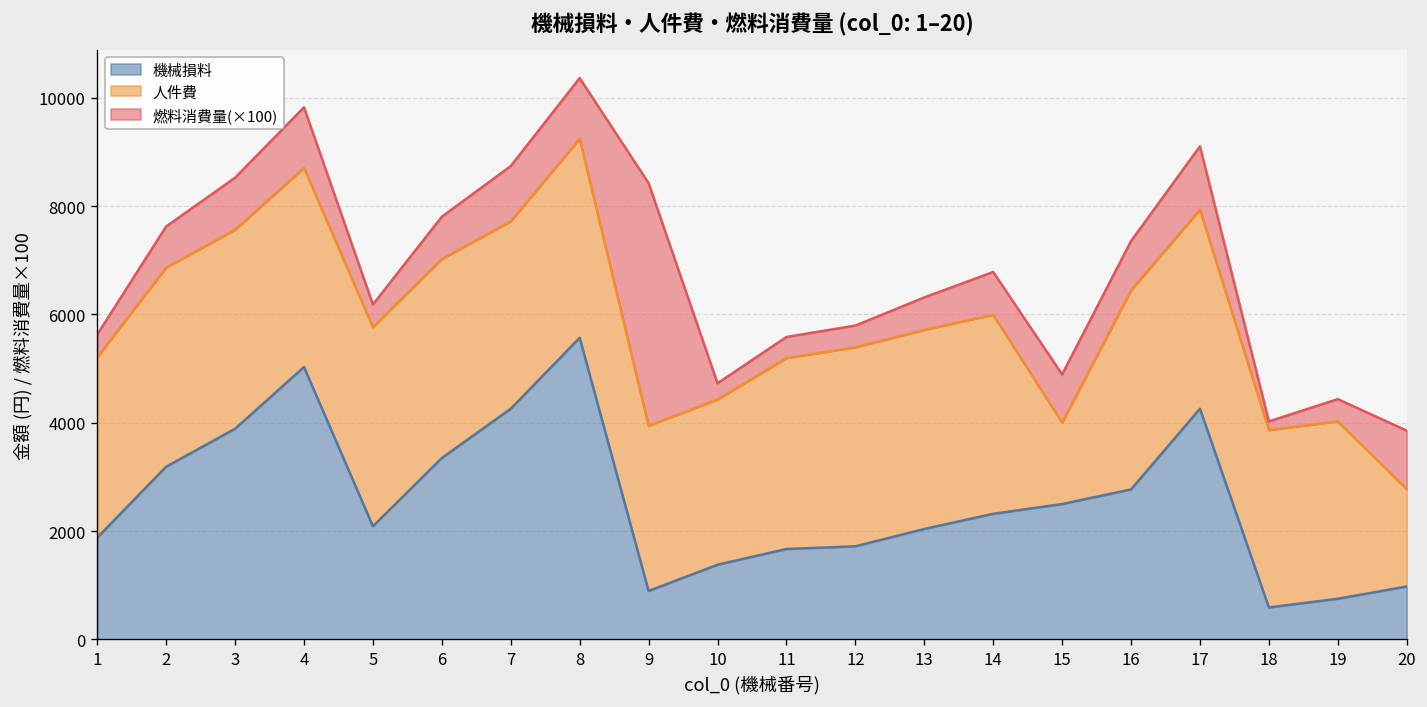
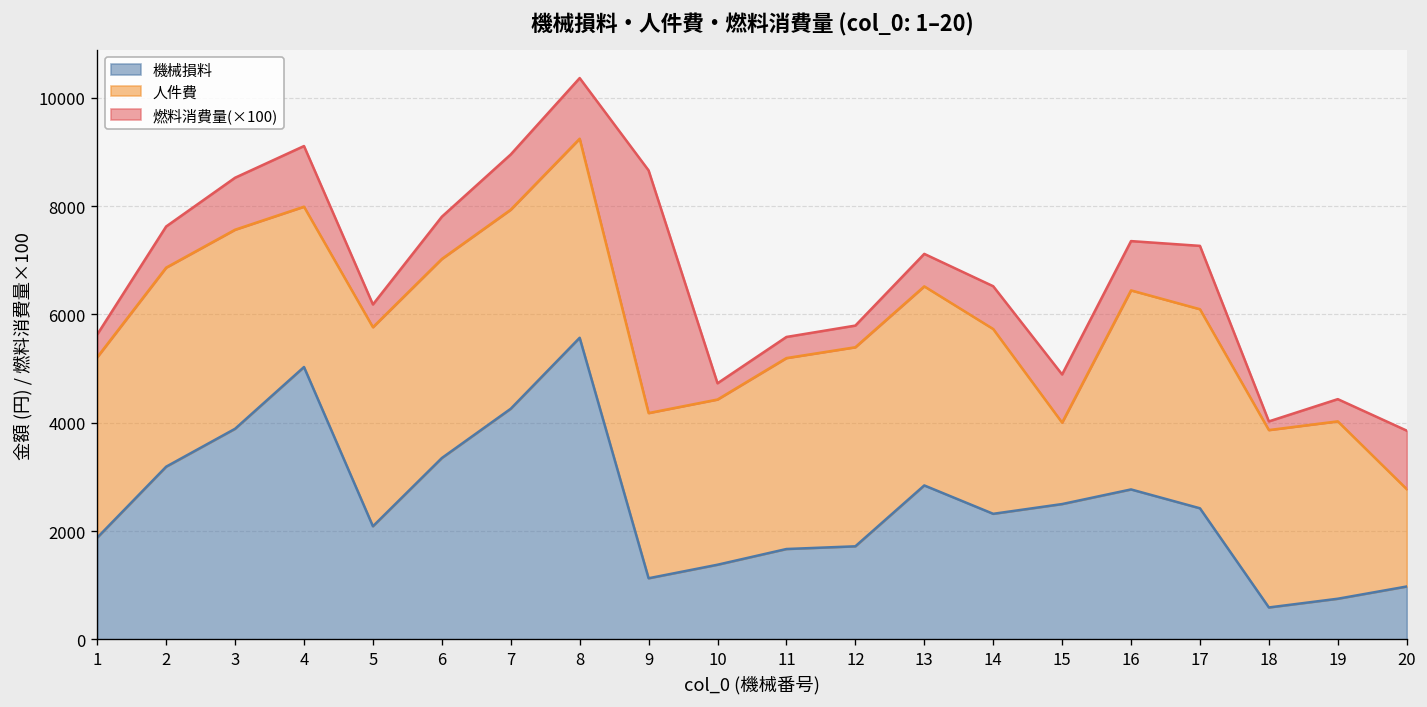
人件費, 4: 3700 -> 3000
人件費, 7: 3500 -> 3700
機械損料, 9: 900 -> 1100
機械損料, 13: 2000 -> 2800
人件費, 14: 3700 -> 3400
機械損料, 17: 4300 -> 2400
